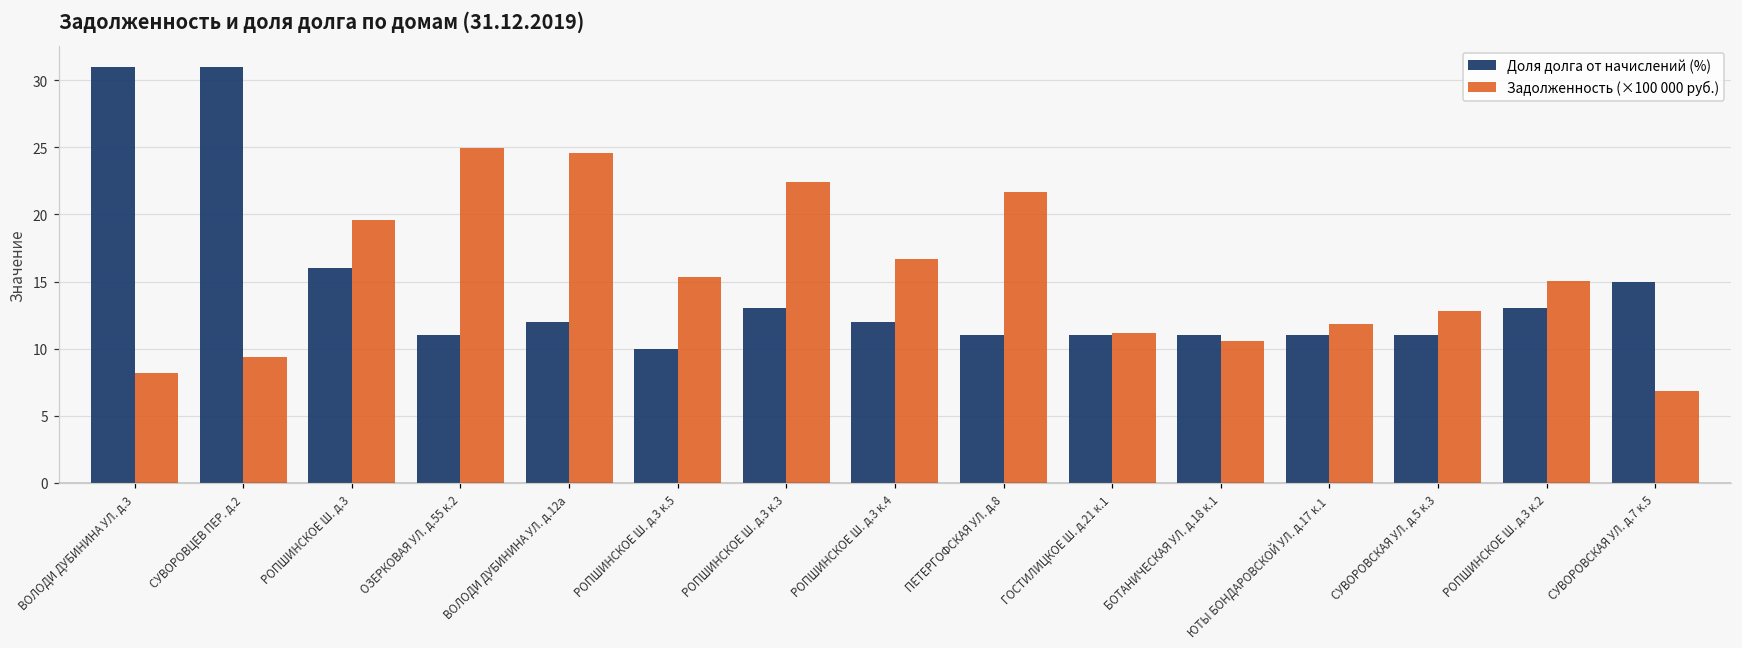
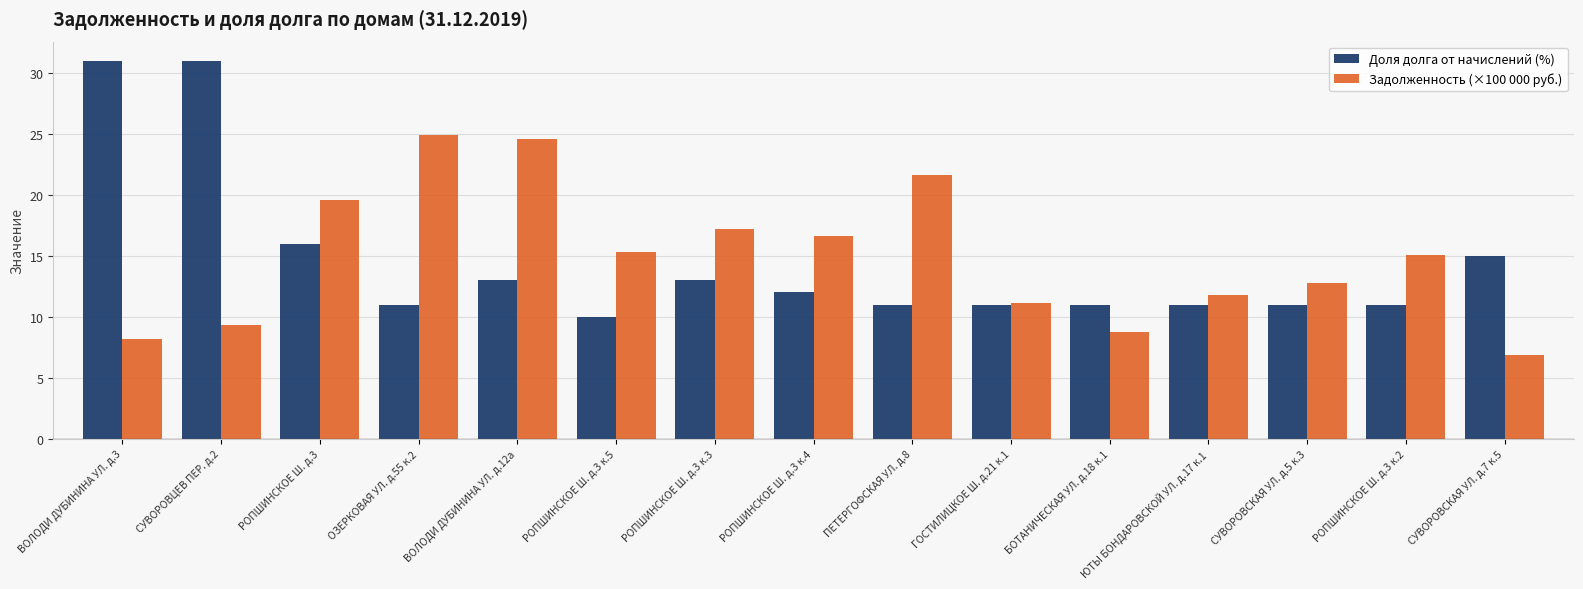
Доля долга от начислений (%), ВОЛОДИ ДУБИНИНА УЛ. д.12а: 12 -> 13
Задолженность (×100 000 руб.), РОПШИНСКОЕ Ш. д.3 к.3: 22.4 -> 17.2
Задолженность (×100 000 руб.), БОТАНИЧЕСКАЯ УЛ. д.18 к.1: 10.6 -> 8.8
Доля долга от начислений (%), РОПШИНСКОЕ Ш. д.3 к.2: 13 -> 11
